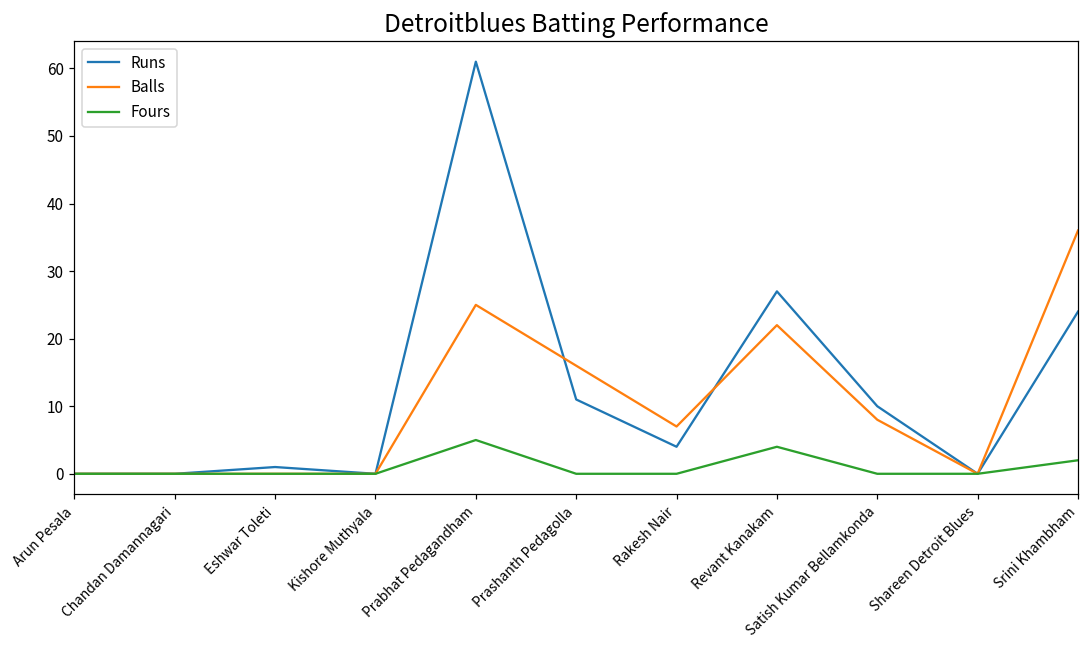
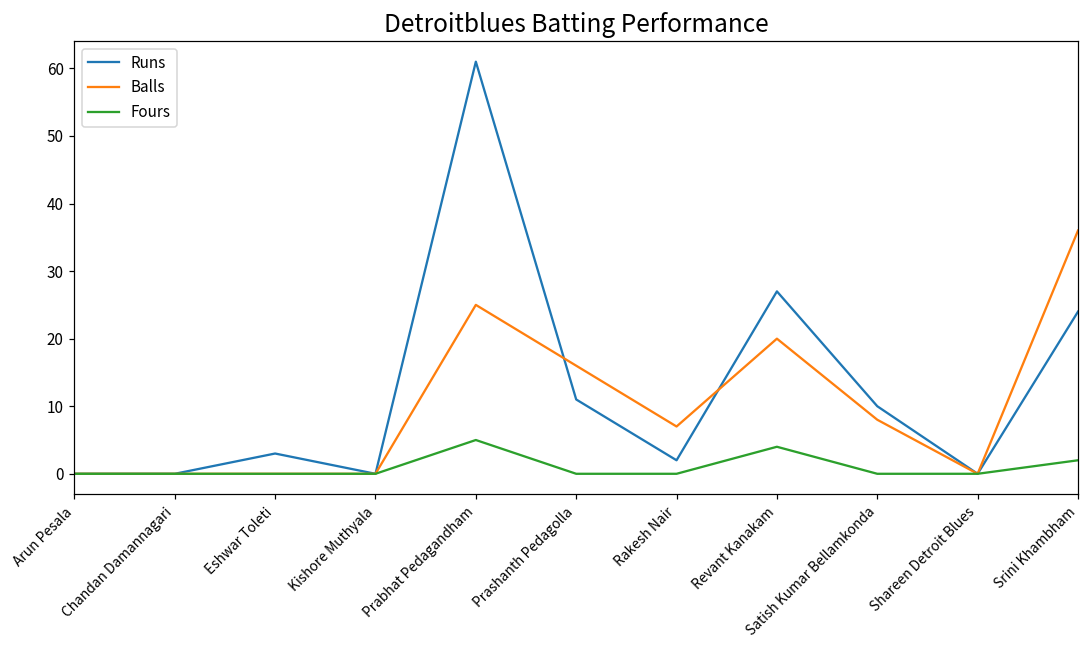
Runs, Eshwar Toleti: 1 -> 3
Runs, Rakesh Nair: 4 -> 2
Balls, Revant Kanakam: 22 -> 20
